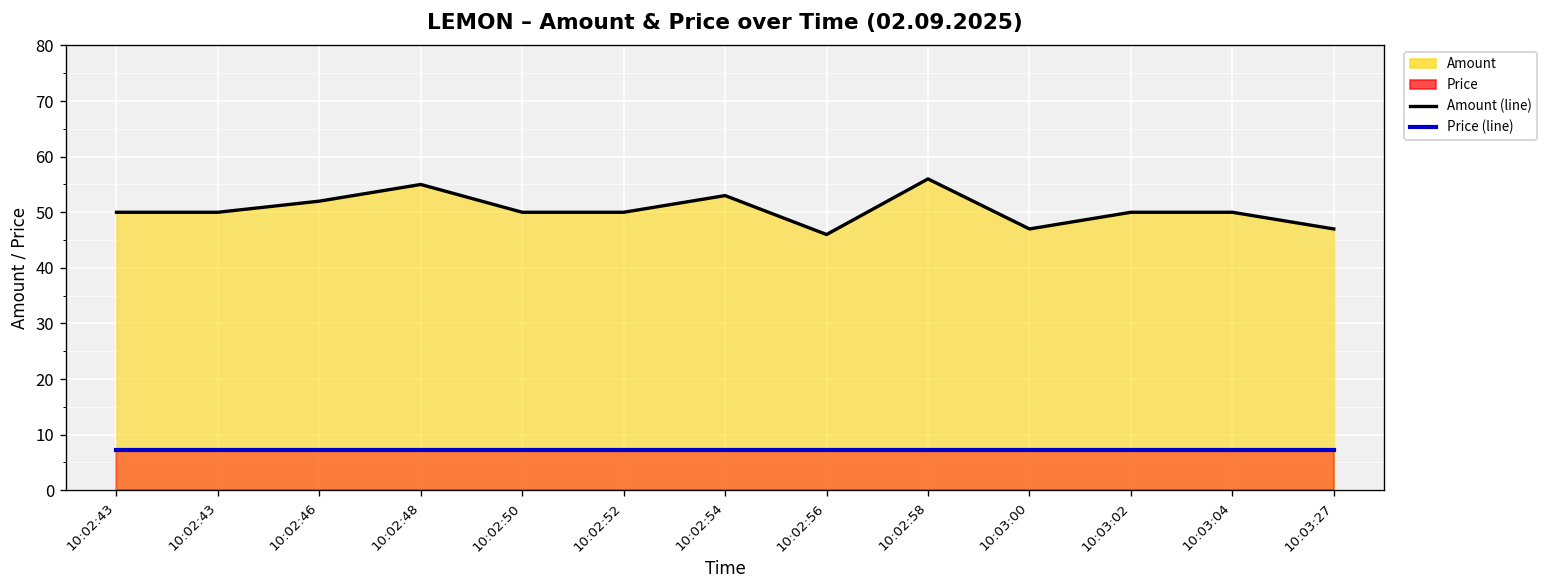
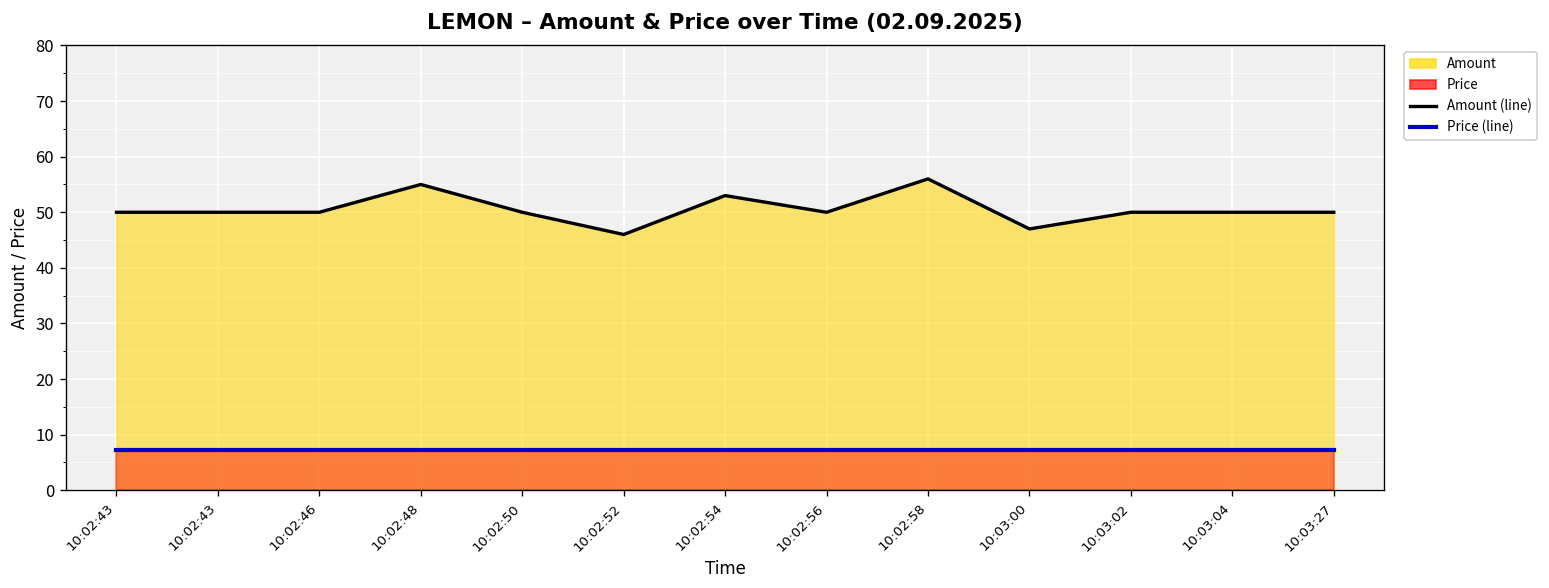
Amount, 10:02:46: 52 -> 50
Amount, 10:02:52: 50 -> 46
Amount, 10:02:56: 46 -> 50
Amount, 10:03:27: 47 -> 50
